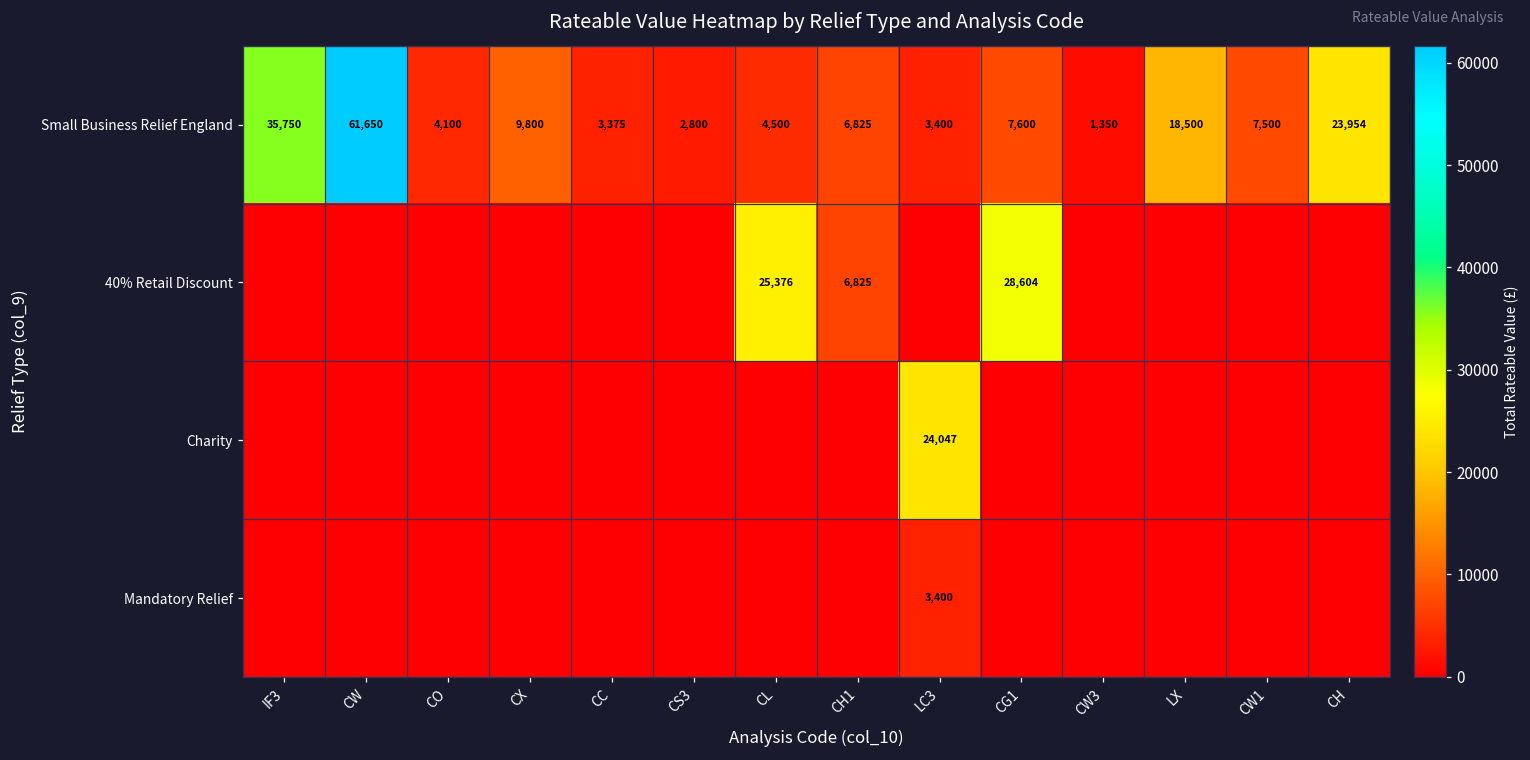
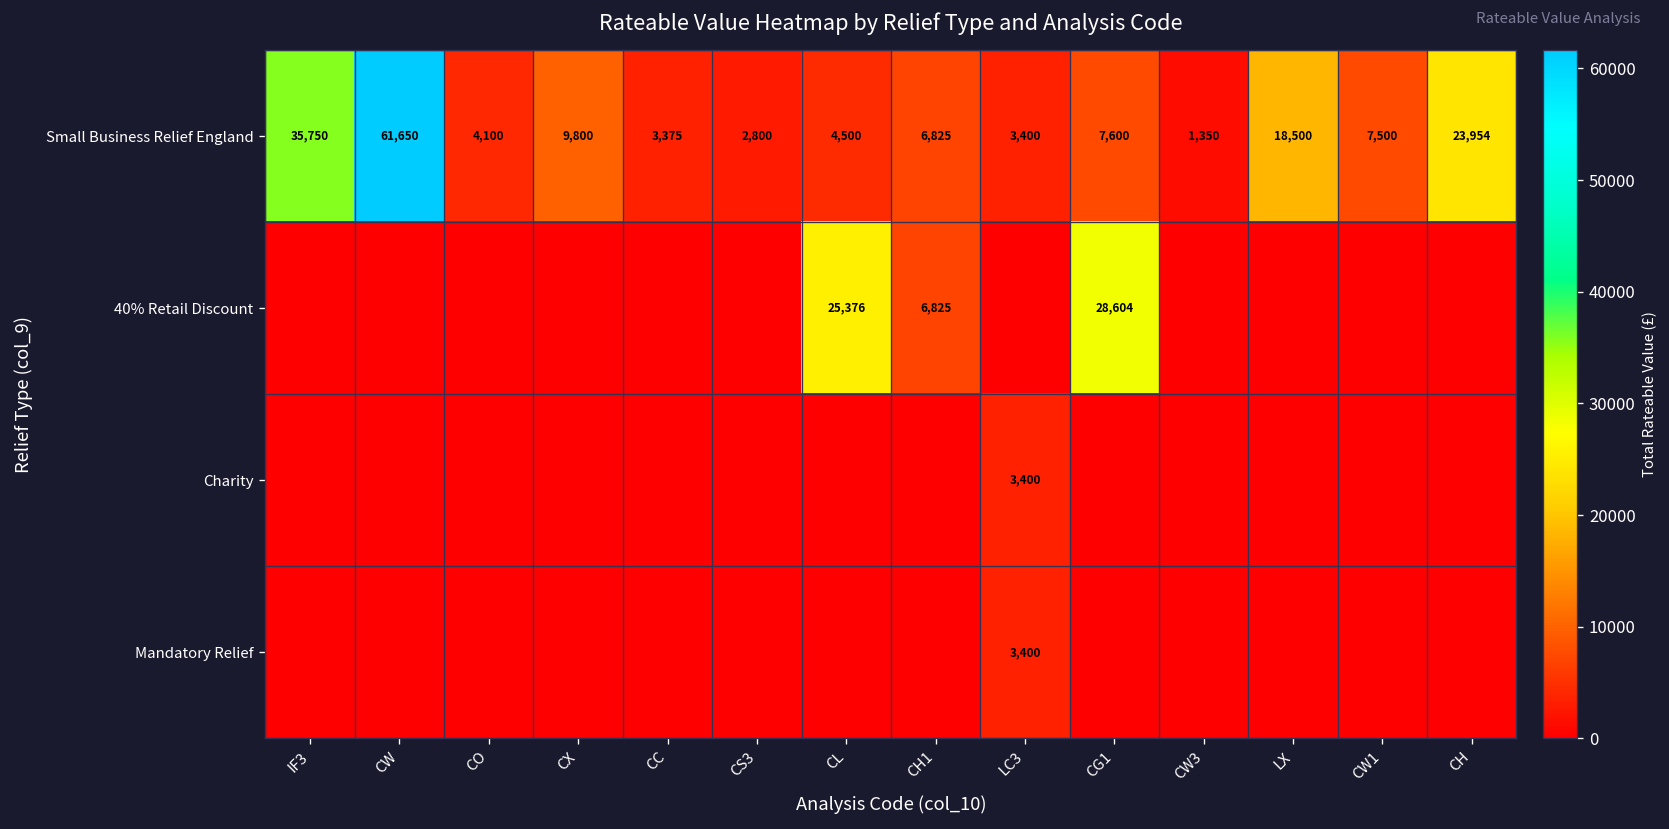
Charity, LC3: 24,047 -> 3,400
